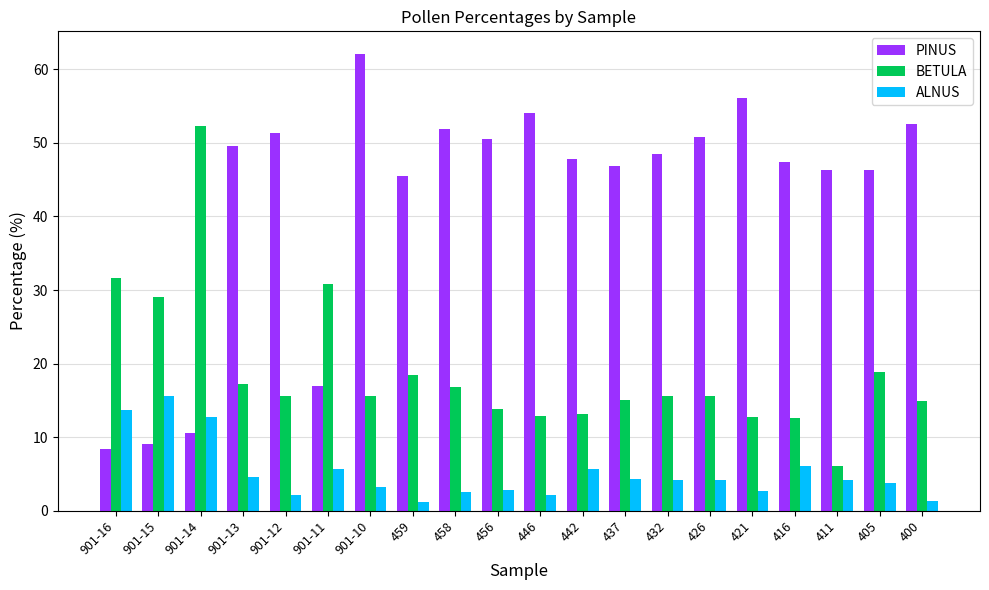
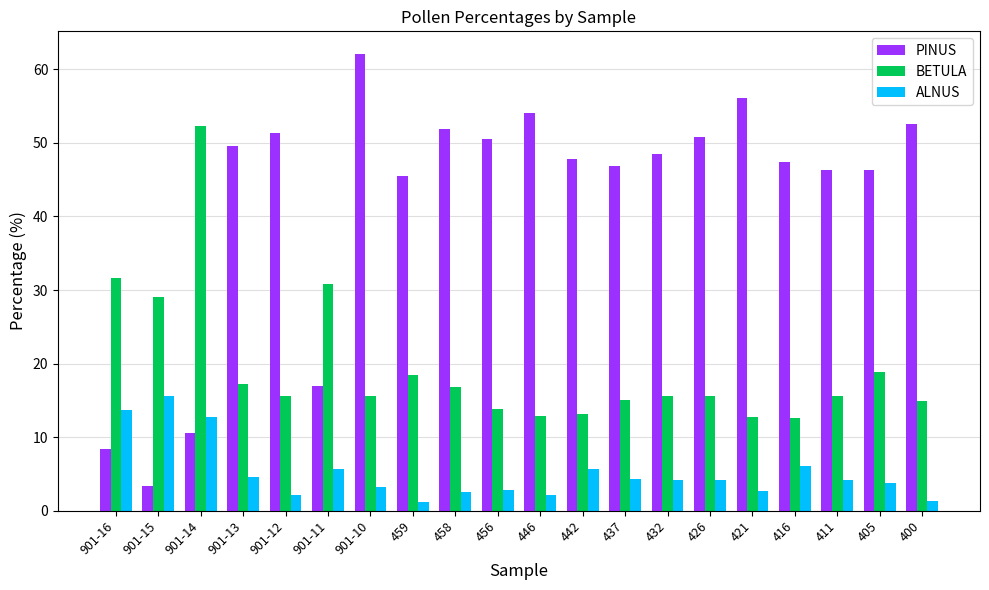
PINUS, 901-15: 9 -> 3
BETULA, 411: 6 -> 16
